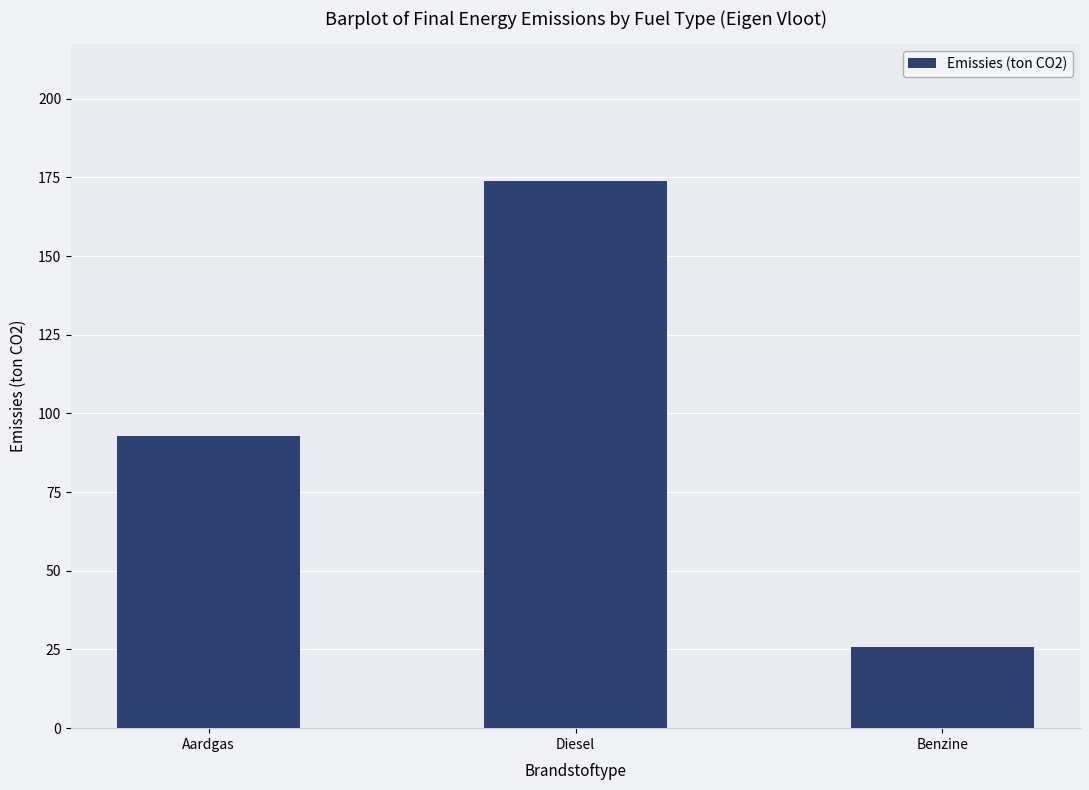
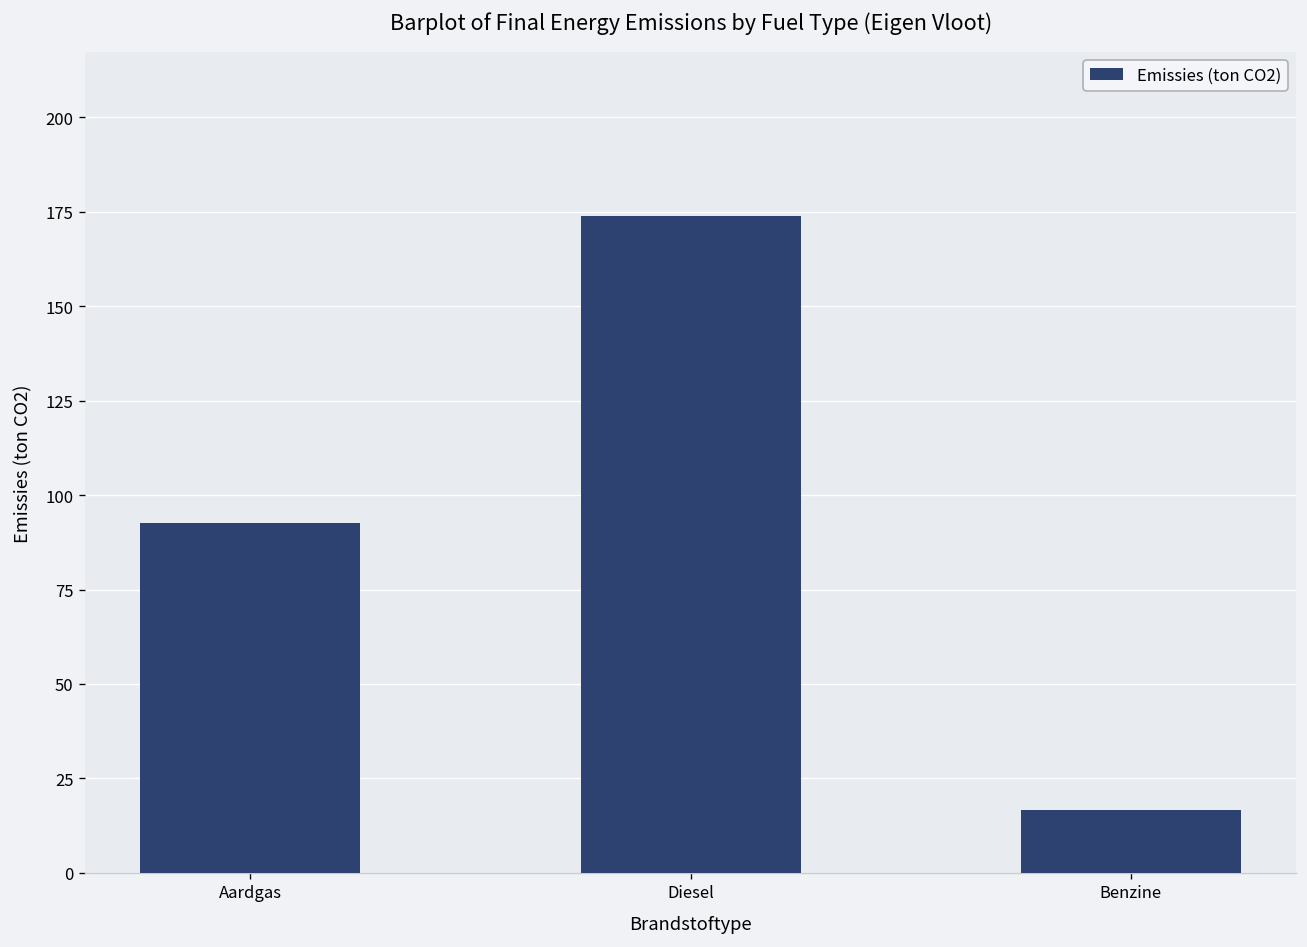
Benzine: 26 -> 17
